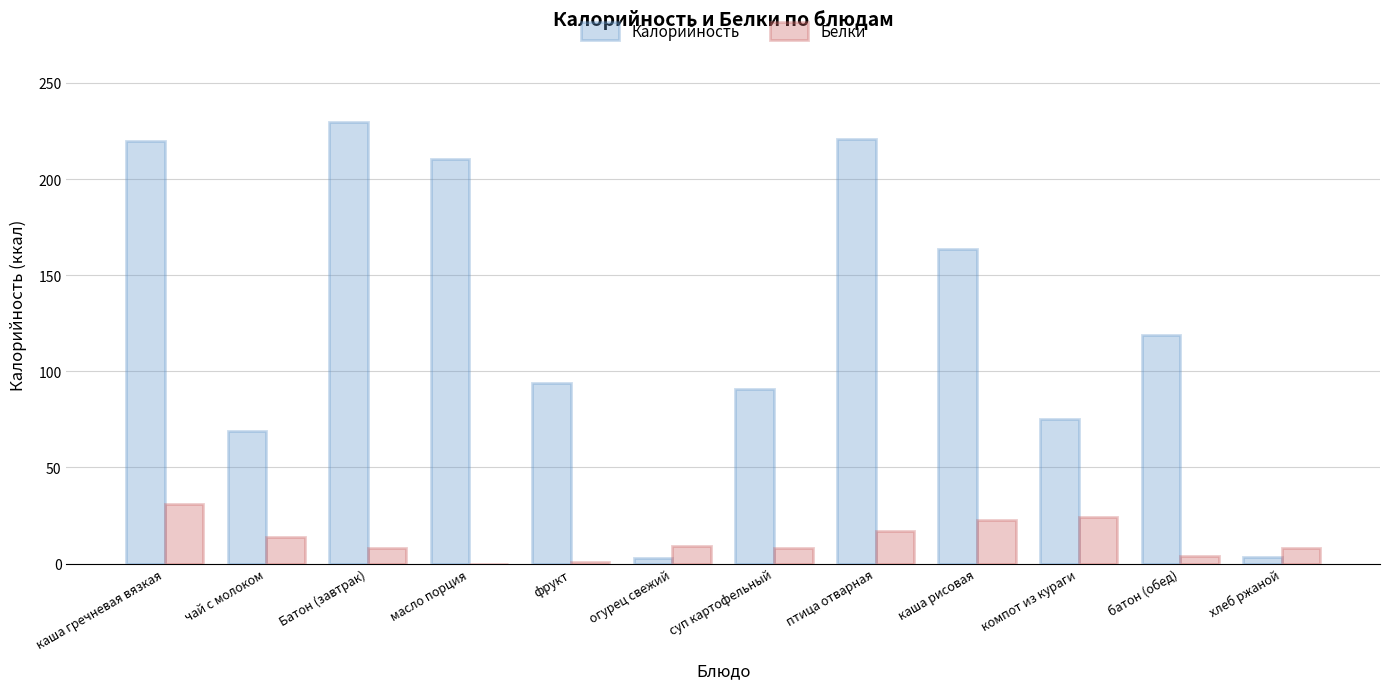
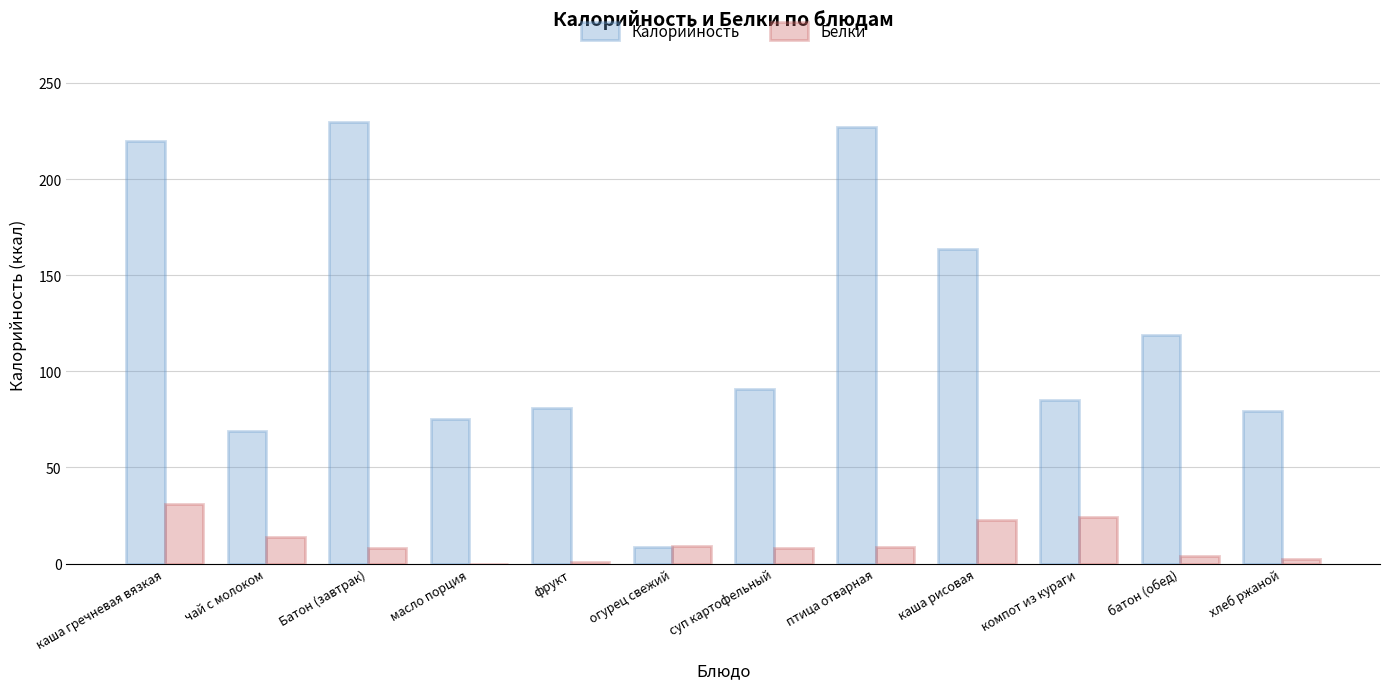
Калорийность, масло порция: 211 -> 75
Калорийность, фрукт: 94 -> 81
Калорийность, огурец свежий: 3 -> 8
Калорийность, птица отварная: 221 -> 227
Белки, птица отварная: 17 -> 9
Калорийность, компот из кураги: 75 -> 85
Калорийность, хлеб ржаной: 3 -> 79
Белки, хлеб ржаной: 8 -> 3
